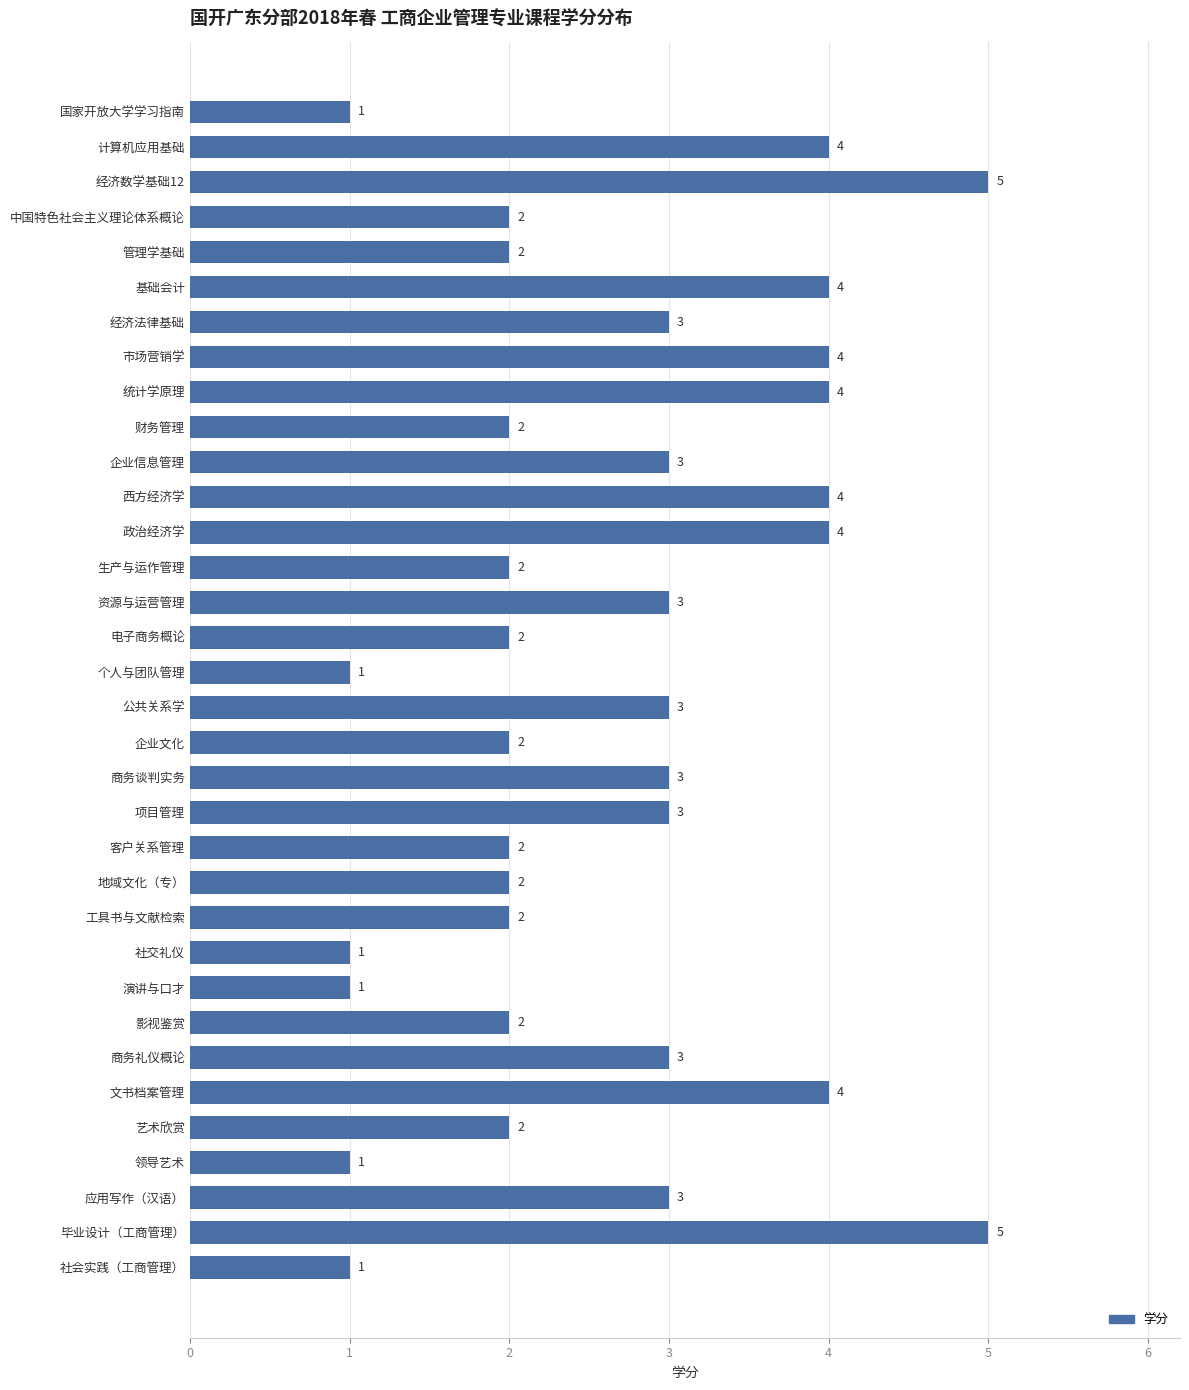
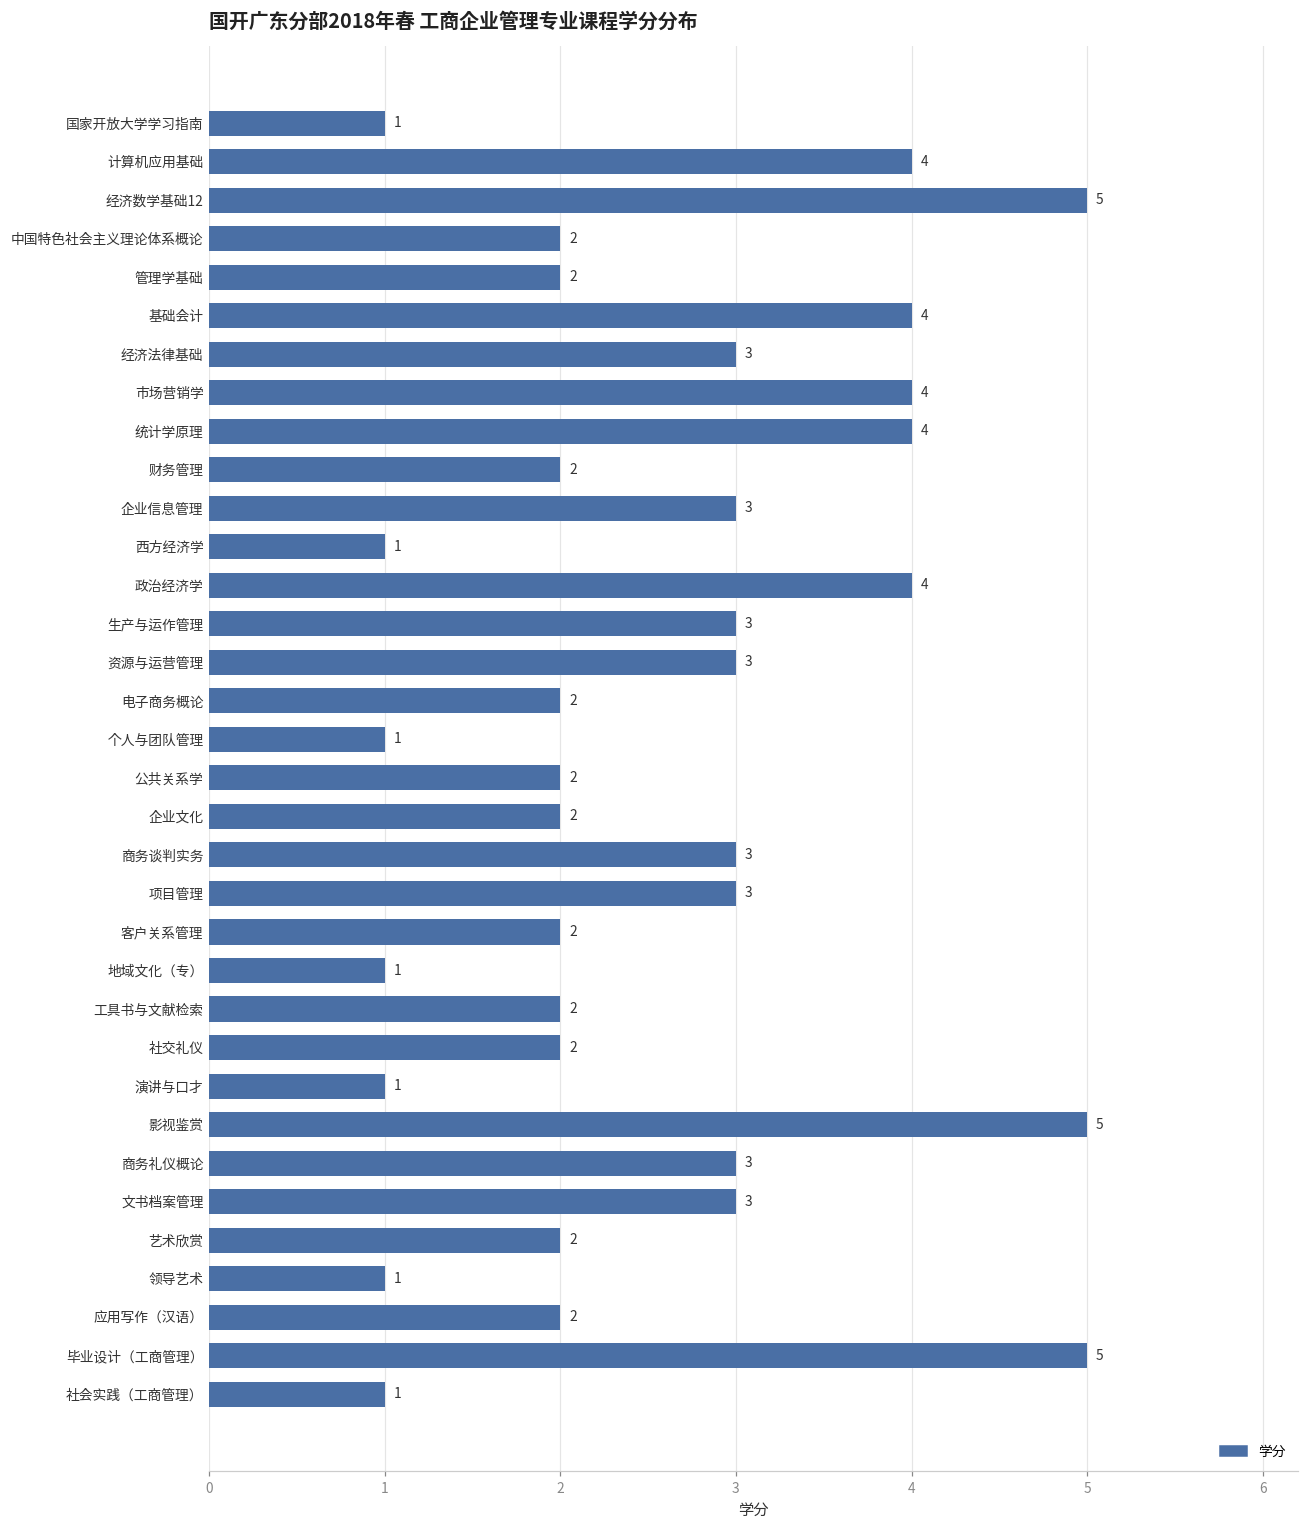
西方经济学: 4 -> 1
生产与运作管理: 2 -> 3
公共关系学: 3 -> 2
地域文化（专）: 2 -> 1
社交礼仪: 1 -> 2
影视鉴赏: 2 -> 5
文书档案管理: 4 -> 3
应用写作（汉语）: 3 -> 2
